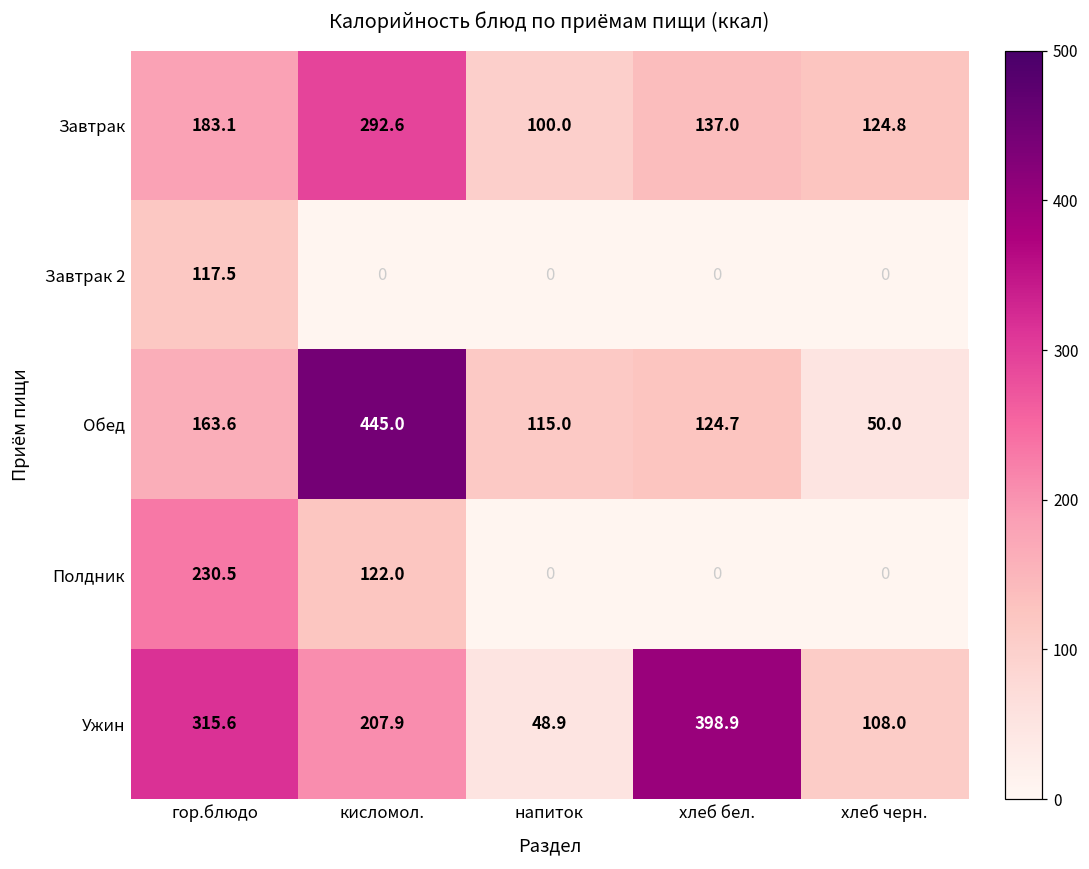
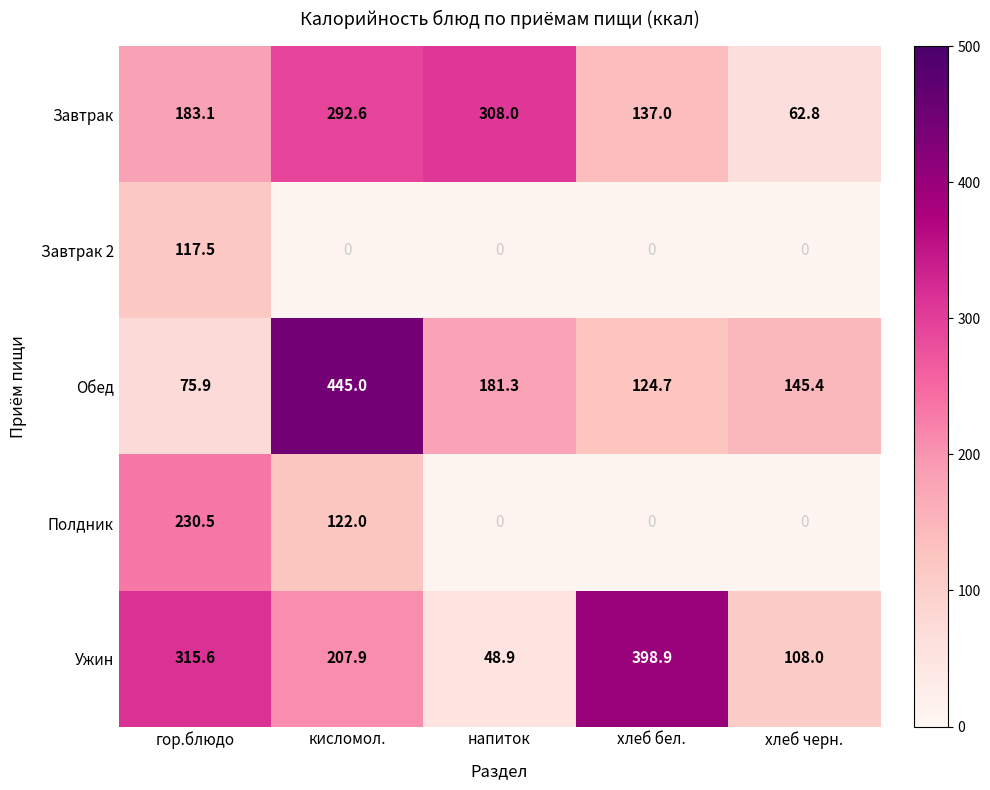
Завтрак, напиток: 100.0 -> 308.0
Завтрак, хлеб черн.: 124.8 -> 62.8
Обед, гор.блюдо: 163.6 -> 75.9
Обед, напиток: 115.0 -> 181.3
Обед, хлеб черн.: 50.0 -> 145.4
